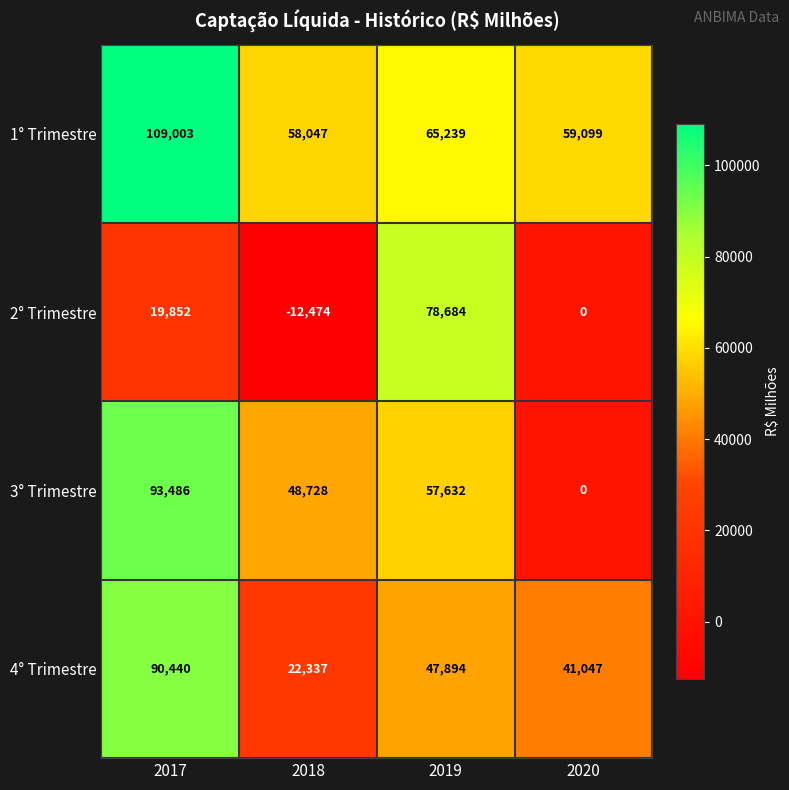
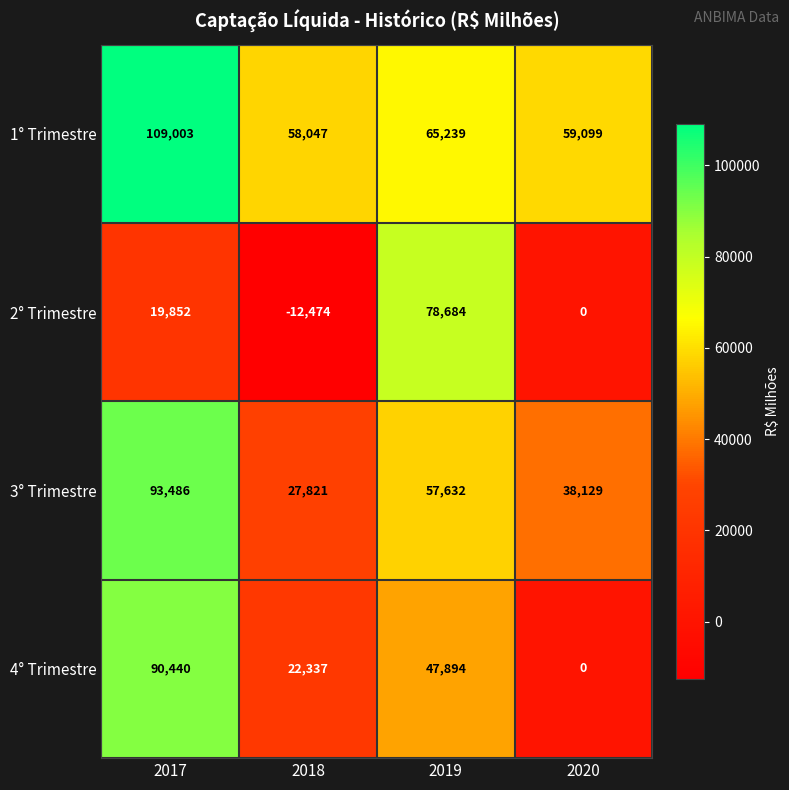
3° Trimestre, 2018: 48,728 -> 27,821
3° Trimestre, 2020: 0 -> 38,129
4° Trimestre, 2020: 41,047 -> 0
